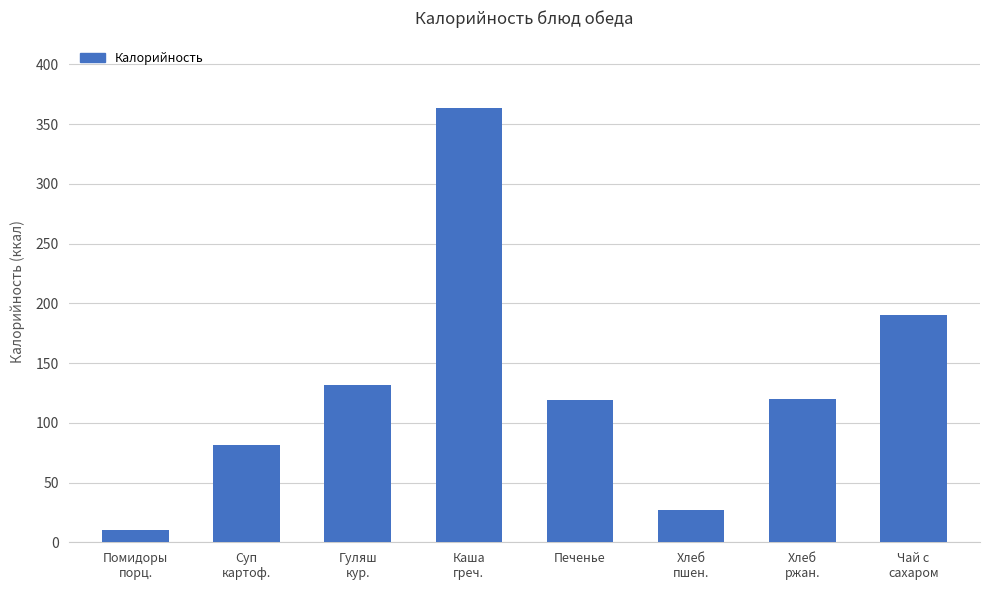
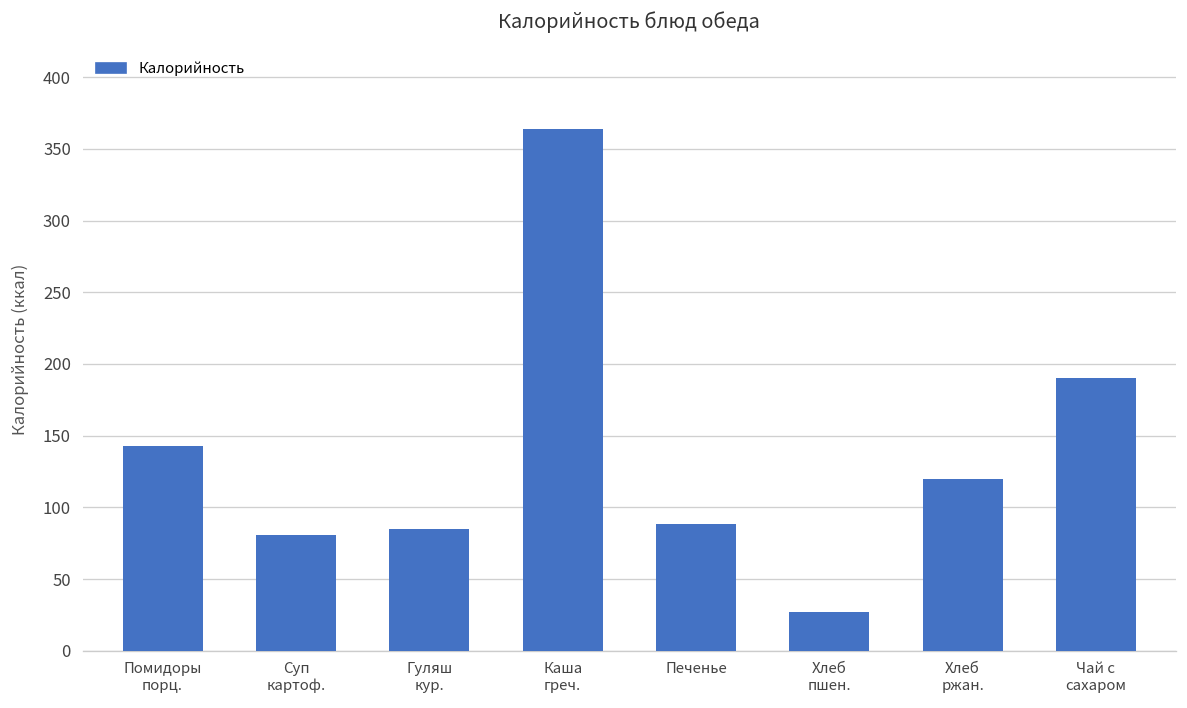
Помидоры порц.: 10 -> 143
Гуляш кур.: 132 -> 85
Печенье: 119 -> 89
